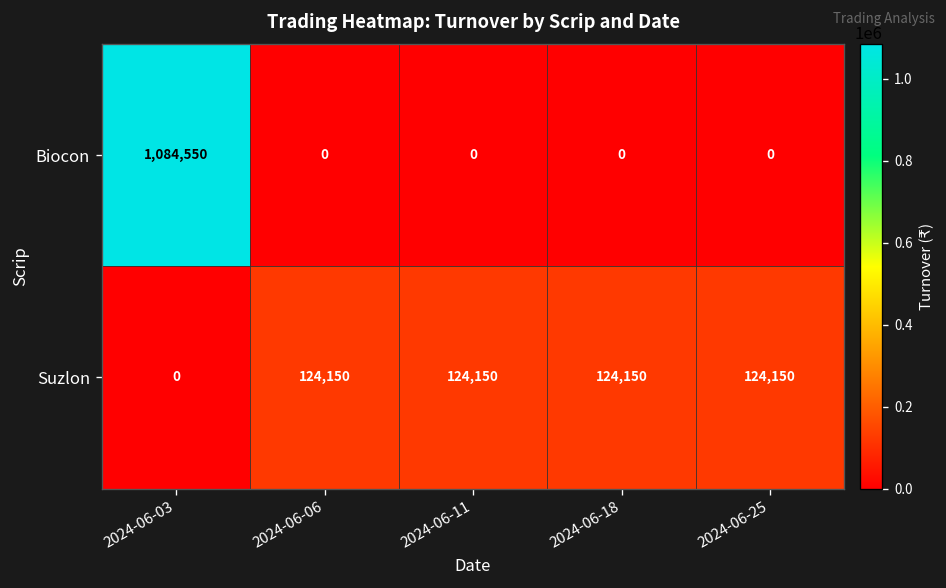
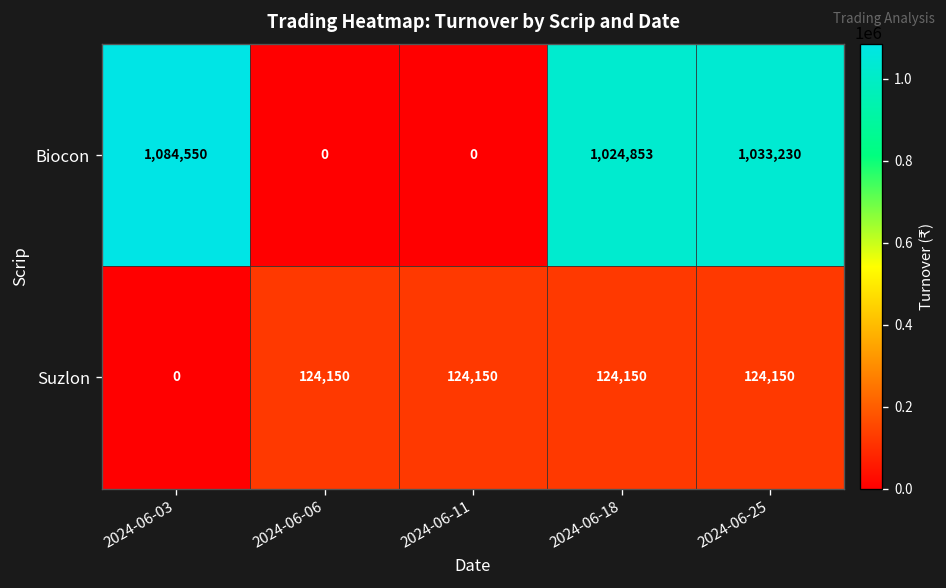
Biocon, 2024-06-18: 0 -> 1,024,853
Biocon, 2024-06-25: 0 -> 1,033,230
